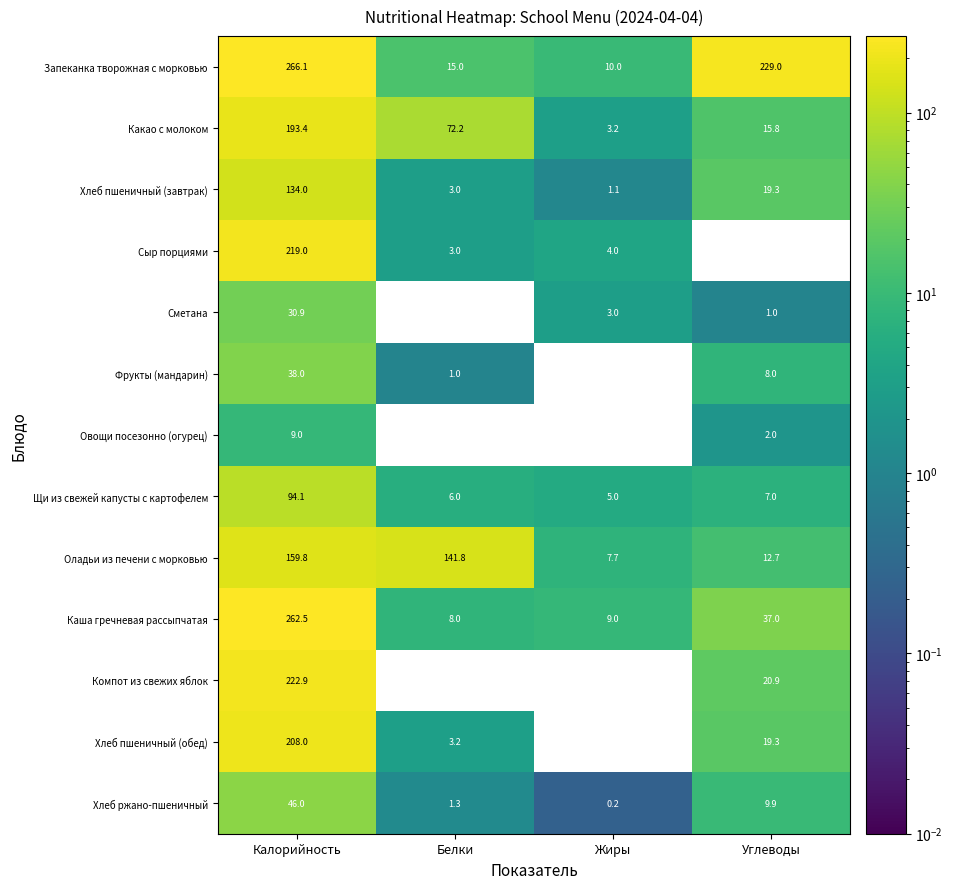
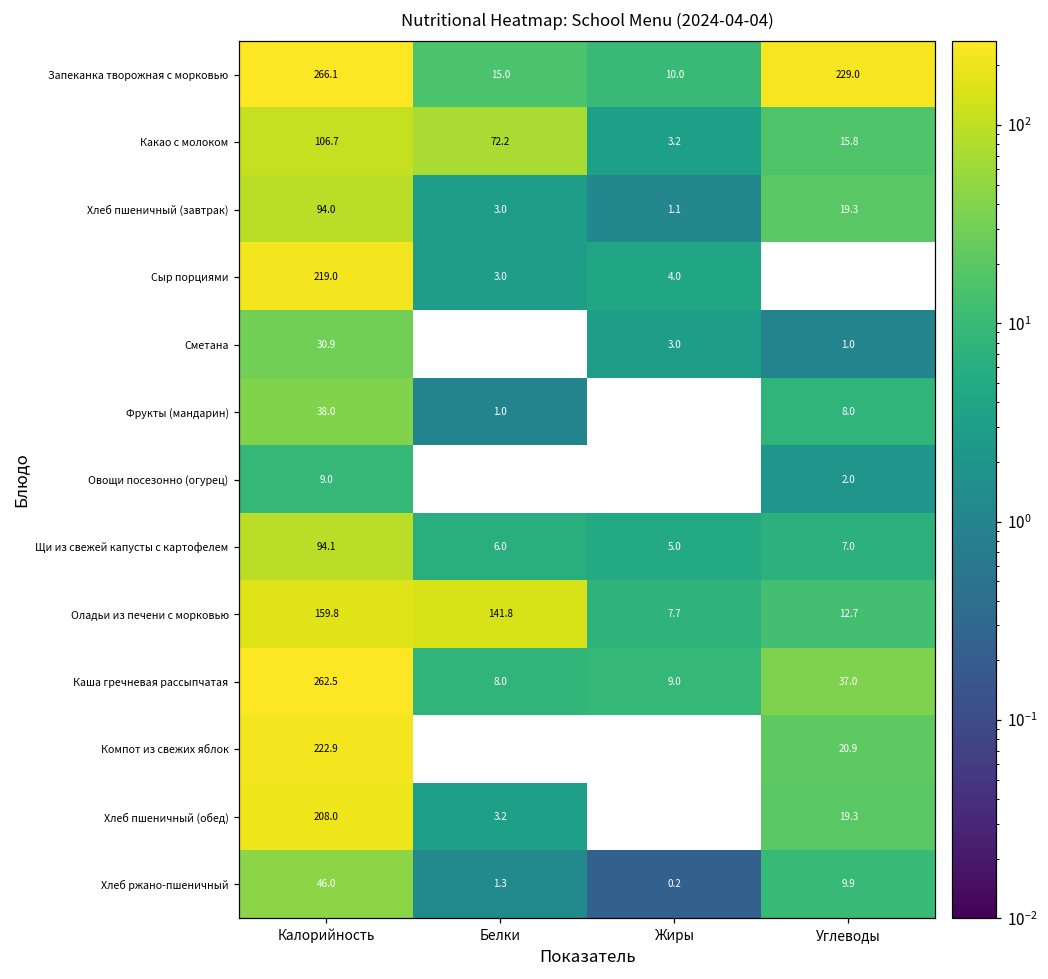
Какао с молоком, Калорийность: 193.4 -> 106.7
Хлеб пшеничный (завтрак), Калорийность: 134.0 -> 94.0
